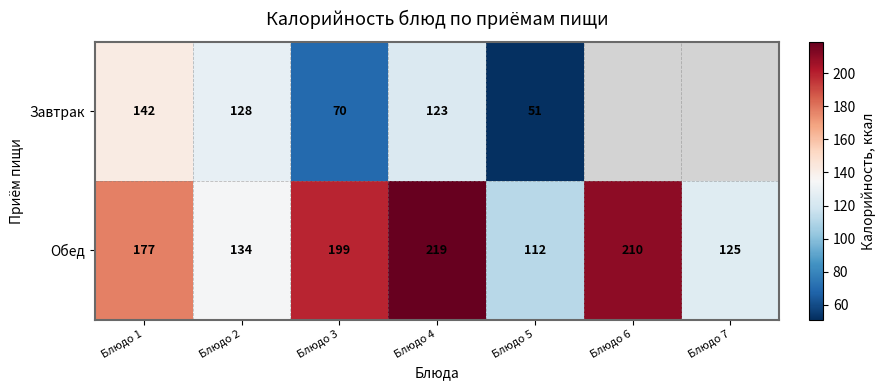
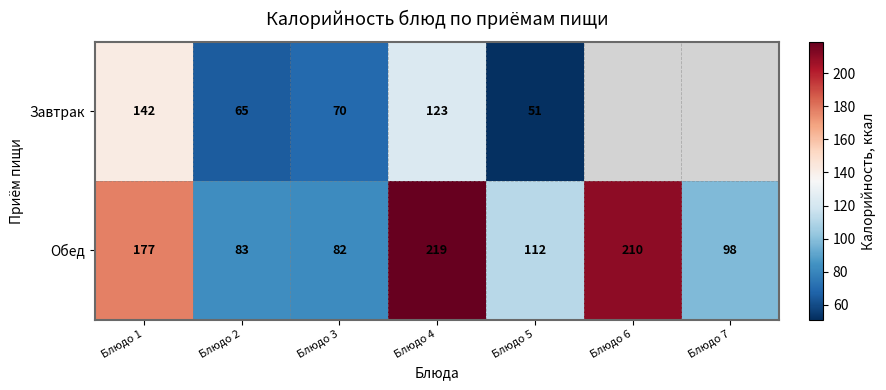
Завтрак, Блюдо 2: 128 -> 65
Обед, Блюдо 2: 134 -> 83
Обед, Блюдо 3: 199 -> 82
Обед, Блюдо 7: 125 -> 98
